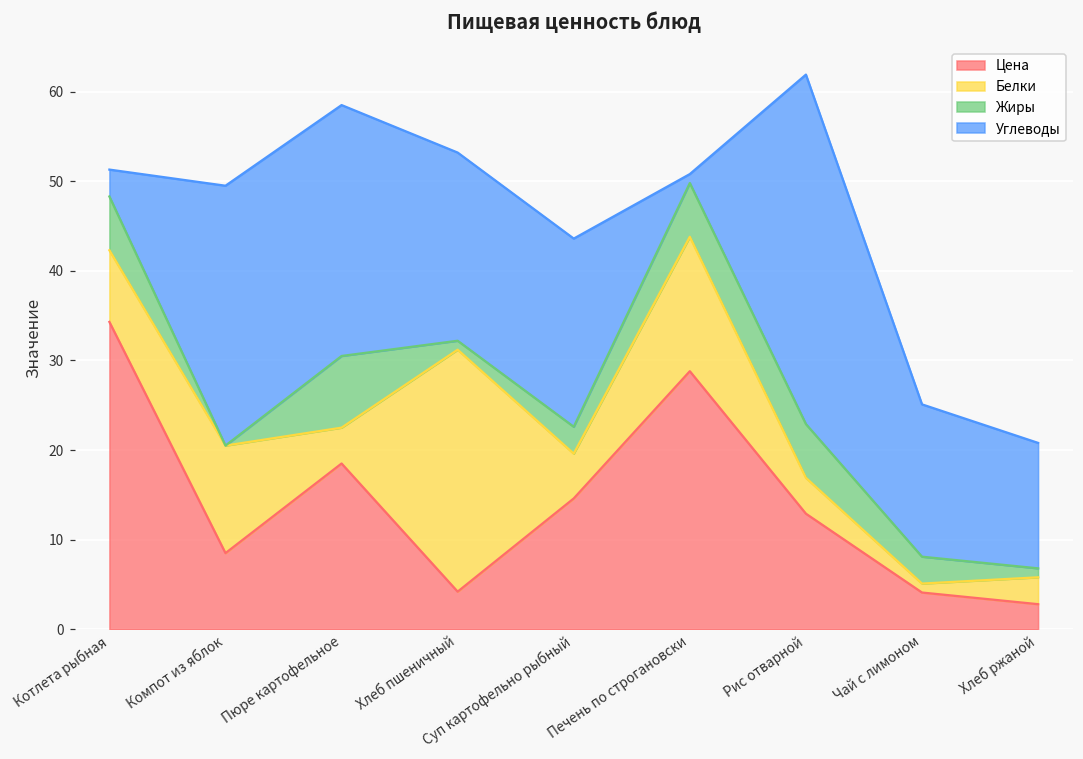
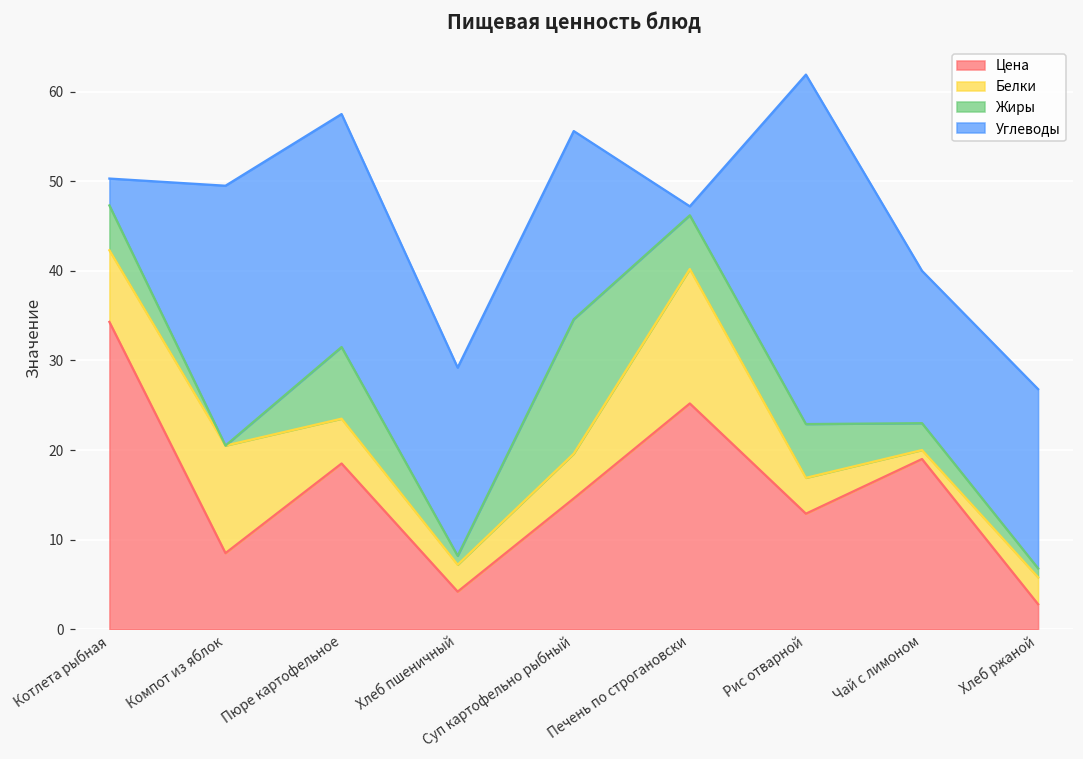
Жиры, Котлета рыбная: 6 -> 5
Белки, Пюре картофельное: 4 -> 5
Углеводы, Пюре картофельное: 28 -> 26
Белки, Хлеб пшеничный: 27 -> 3
Жиры, Суп картофельно рыбный: 3 -> 15
Цена, Печень по строгановски: 29 -> 25
Цена, Чай с лимоном: 4 -> 19
Углеводы, Хлеб ржаной: 14 -> 20
